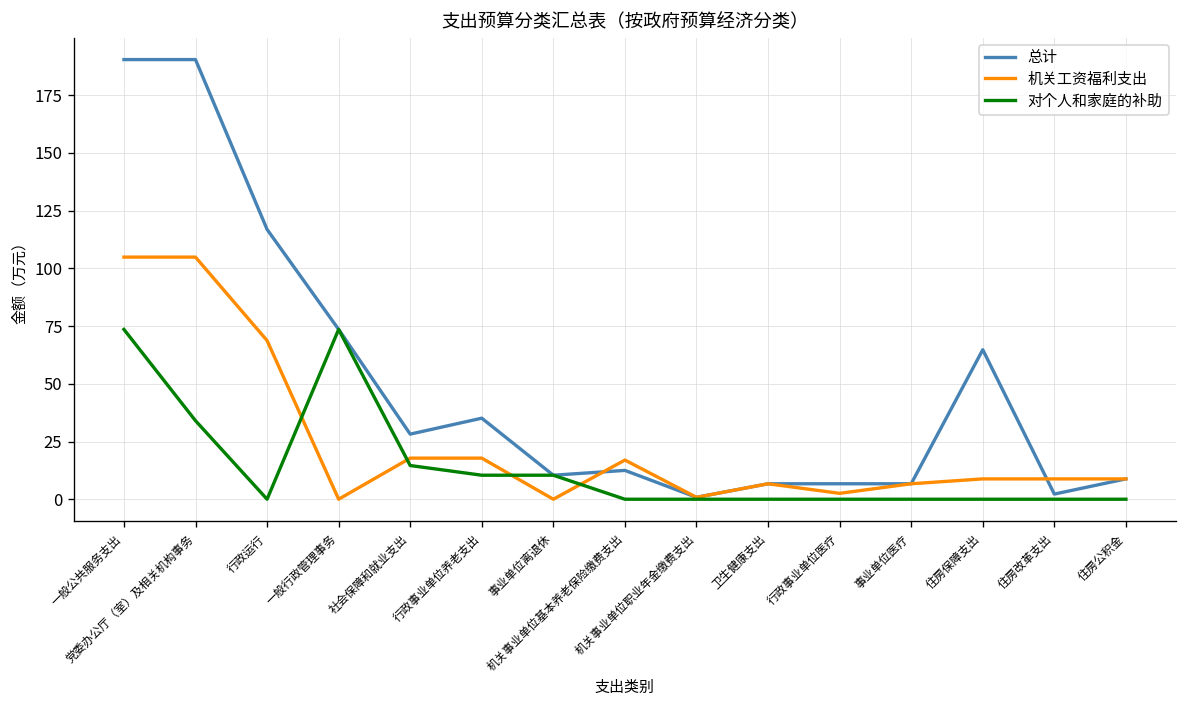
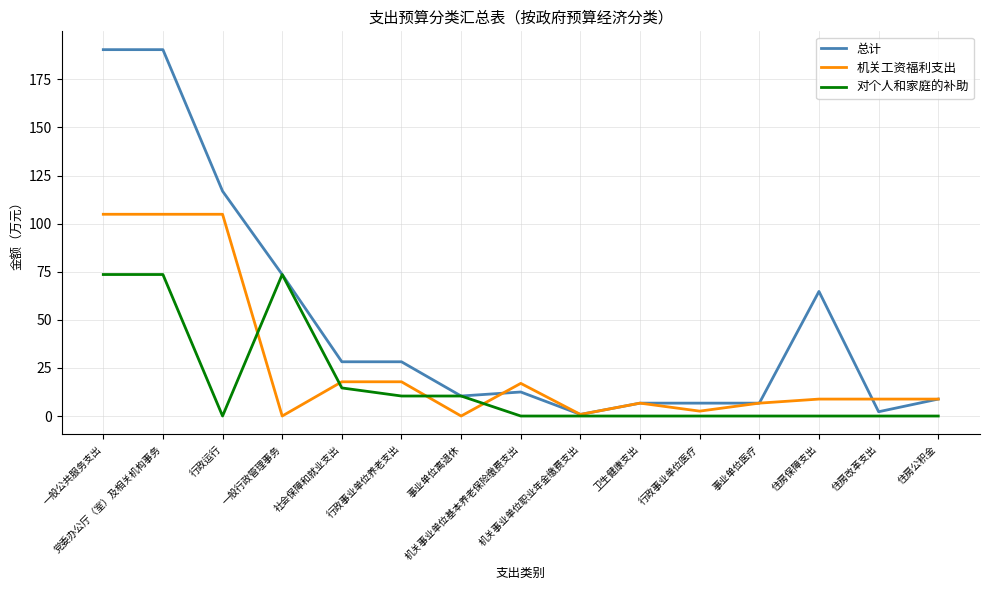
对个人和家庭的补助, 党委办公厅（室）及相关机构事务: 34 -> 74
机关工资福利支出, 行政运行: 69 -> 105
总计, 行政事业单位养老支出: 35 -> 28
